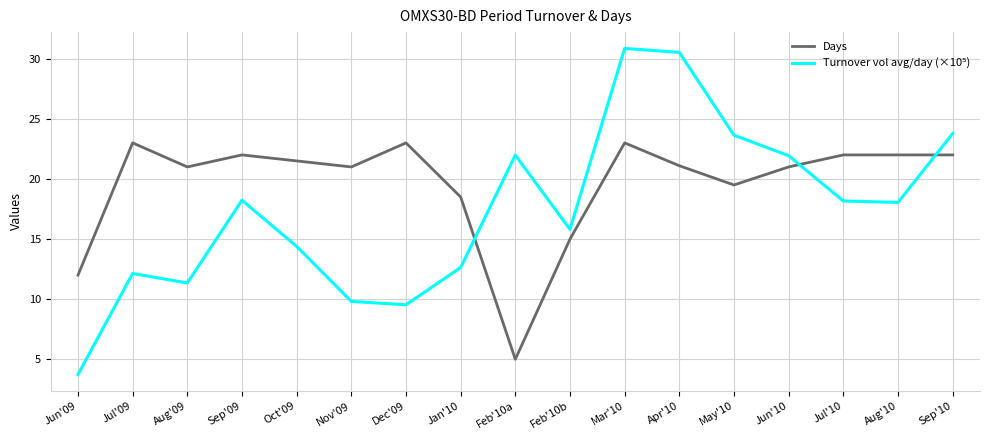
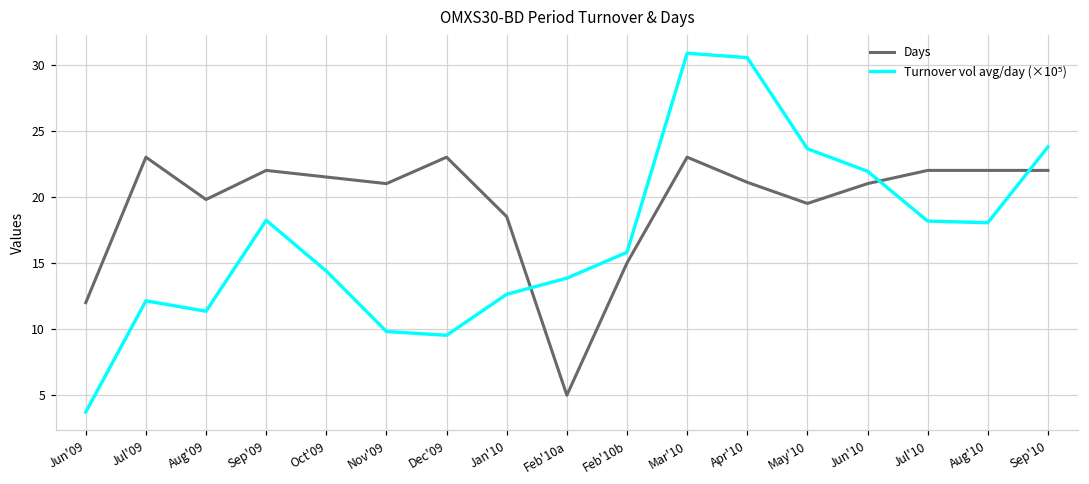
Days, Aug'09: 21.0 -> 19.8
Turnover vol avg/day (×10⁵), Feb'10a: 22.0 -> 13.9
